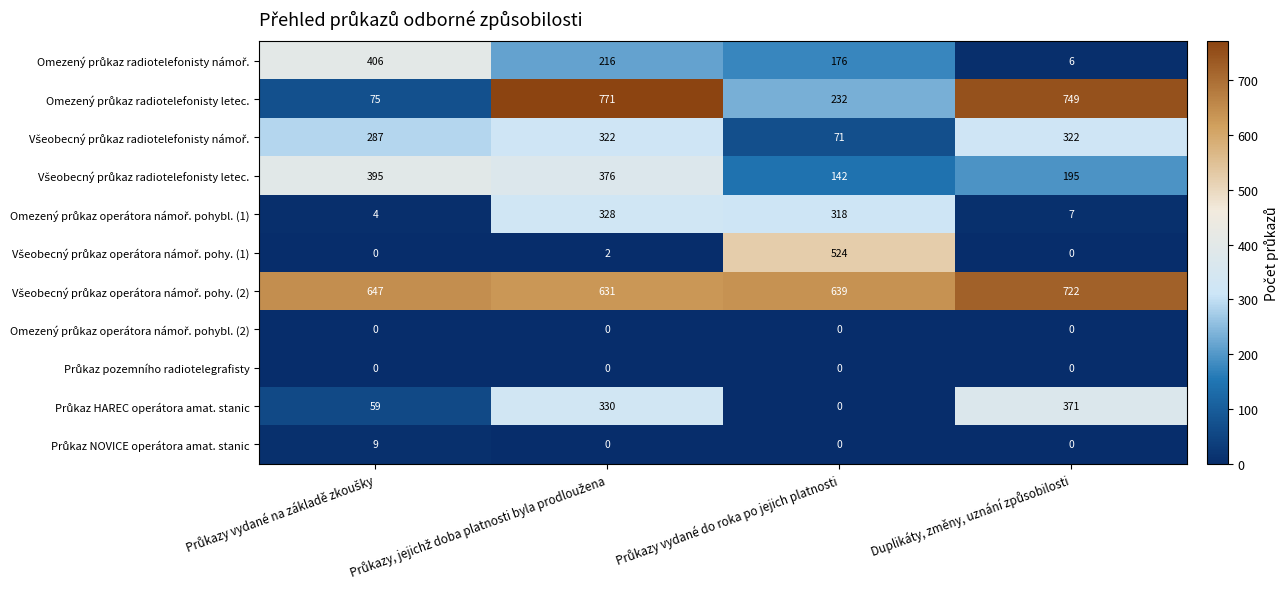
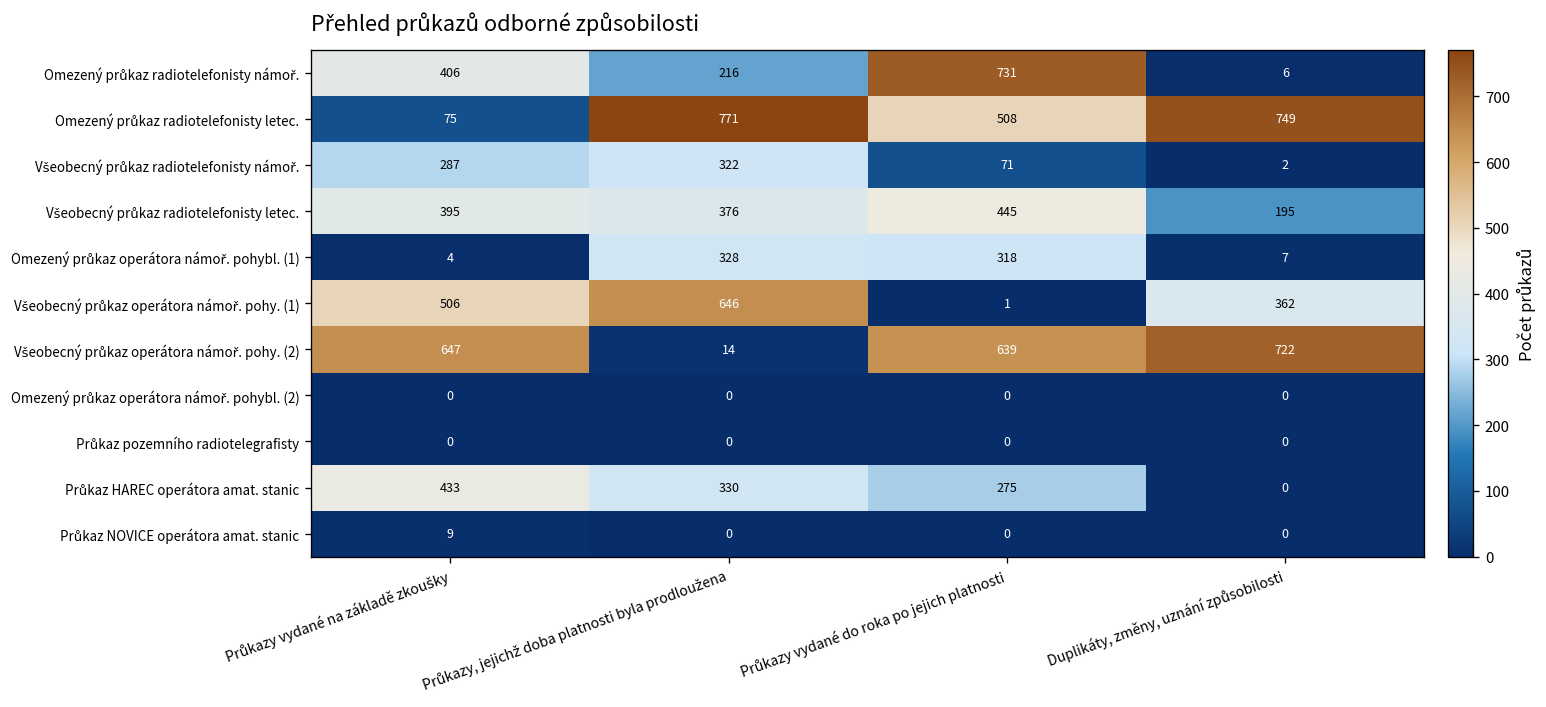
Omezený průkaz radiotelefonisty námoř., Průkazy vydané do roka po jejich platnosti: 176 -> 731
Omezený průkaz radiotelefonisty letec., Průkazy vydané do roka po jejich platnosti: 232 -> 508
Všeobecný průkaz radiotelefonisty námoř., Duplikáty, změny, uznání způsobilosti: 322 -> 2
Všeobecný průkaz radiotelefonisty letec., Průkazy vydané do roka po jejich platnosti: 142 -> 445
Všeobecný průkaz operátora námoř. pohy. (1), Průkazy vydané na základě zkoušky: 0 -> 506
Všeobecný průkaz operátora námoř. pohy. (1), Průkazy, jejichž doba platnosti byla prodloužena: 2 -> 646
Všeobecný průkaz operátora námoř. pohy. (1), Průkazy vydané do roka po jejich platnosti: 524 -> 1
Všeobecný průkaz operátora námoř. pohy. (1), Duplikáty, změny, uznání způsobilosti: 0 -> 362
Všeobecný průkaz operátora námoř. pohy. (2), Průkazy, jejichž doba platnosti byla prodloužena: 631 -> 14
Průkaz HAREC operátora amat. stanic, Průkazy vydané na základě zkoušky: 59 -> 433
Průkaz HAREC operátora amat. stanic, Průkazy vydané do roka po jejich platnosti: 0 -> 275
Průkaz HAREC operátora amat. stanic, Duplikáty, změny, uznání způsobilosti: 371 -> 0
